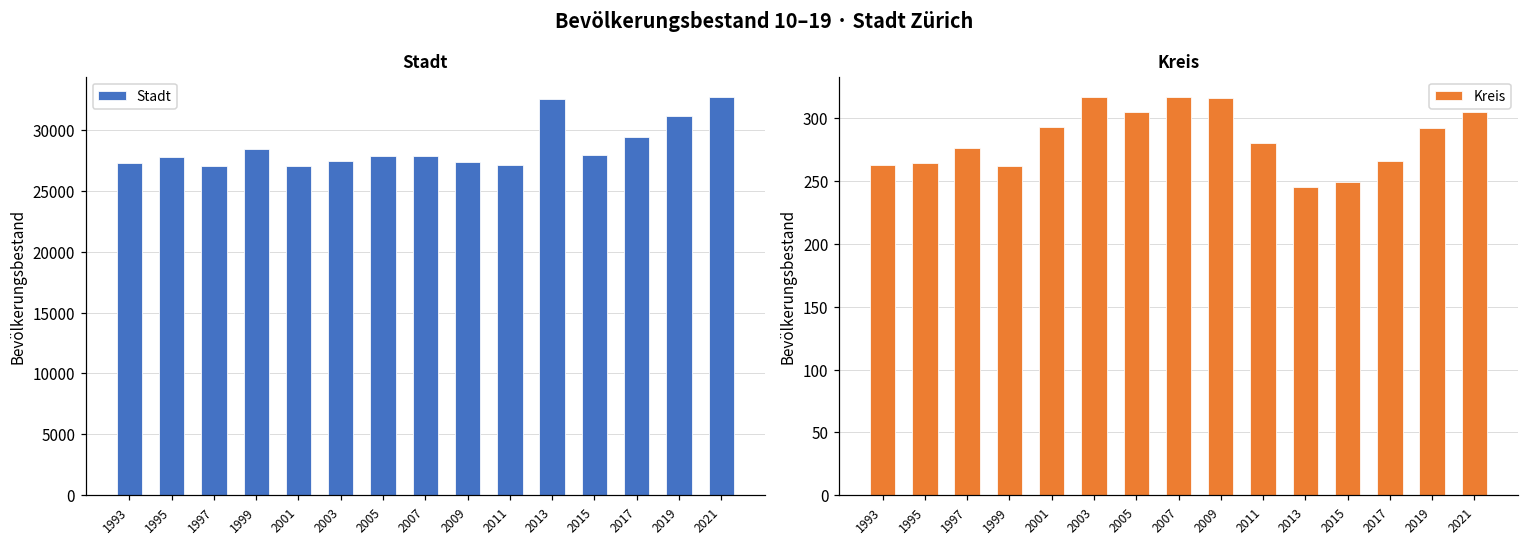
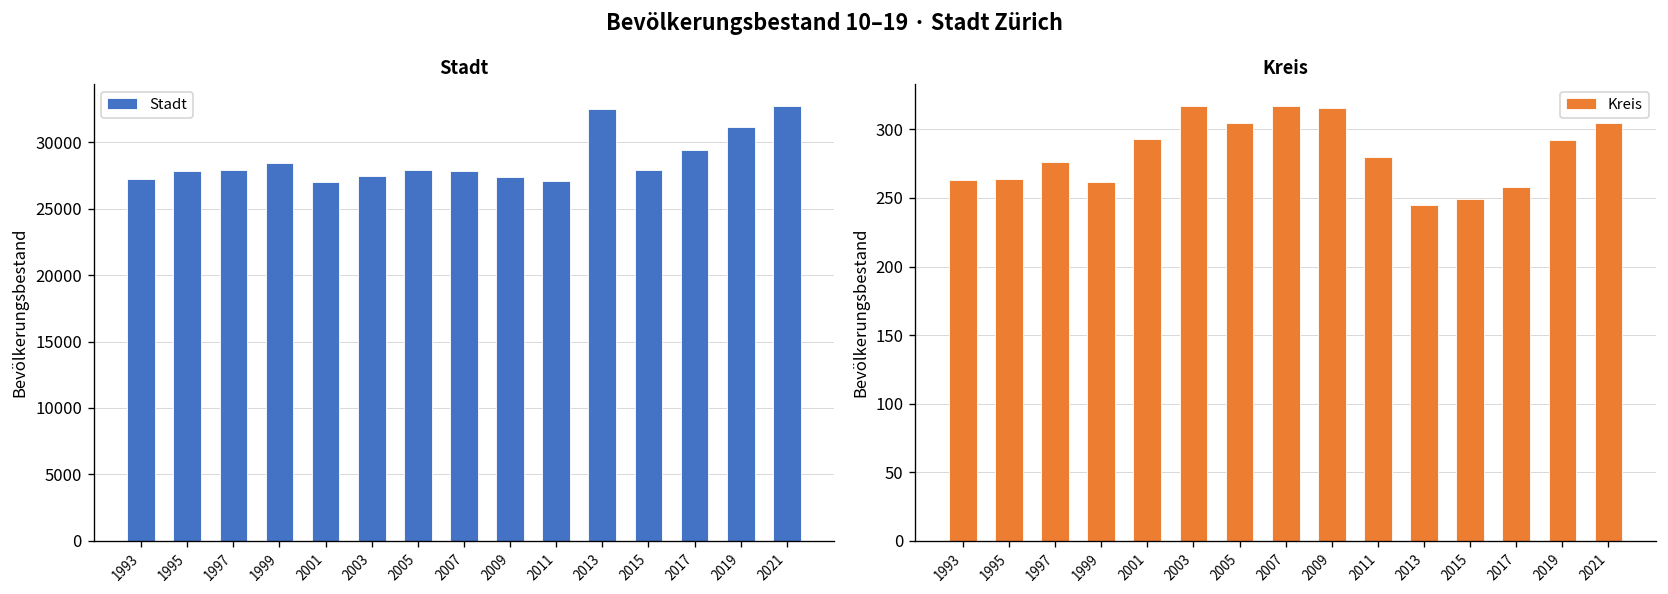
Stadt, 1997: 27000 -> 27900
Kreis, 2017: 266 -> 258
